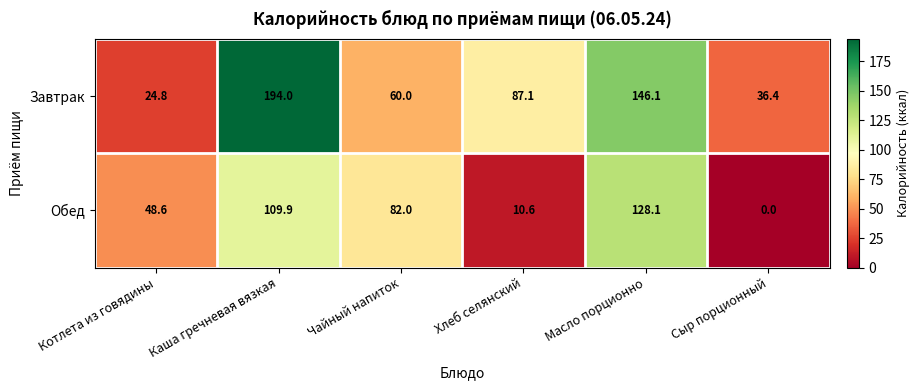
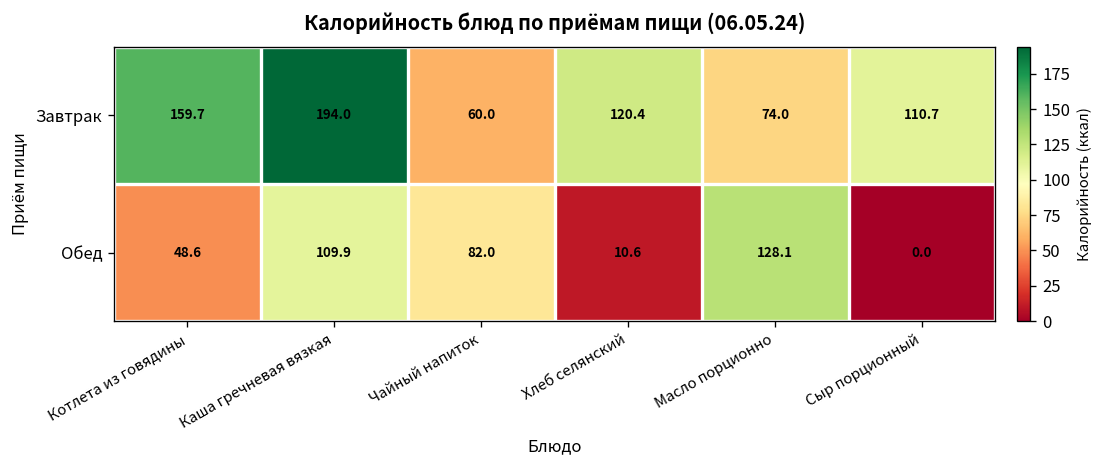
Завтрак, Котлета из говядины: 24.8 -> 159.7
Завтрак, Хлеб селянский: 87.1 -> 120.4
Завтрак, Масло порционно: 146.1 -> 74.0
Завтрак, Сыр порционный: 36.4 -> 110.7
